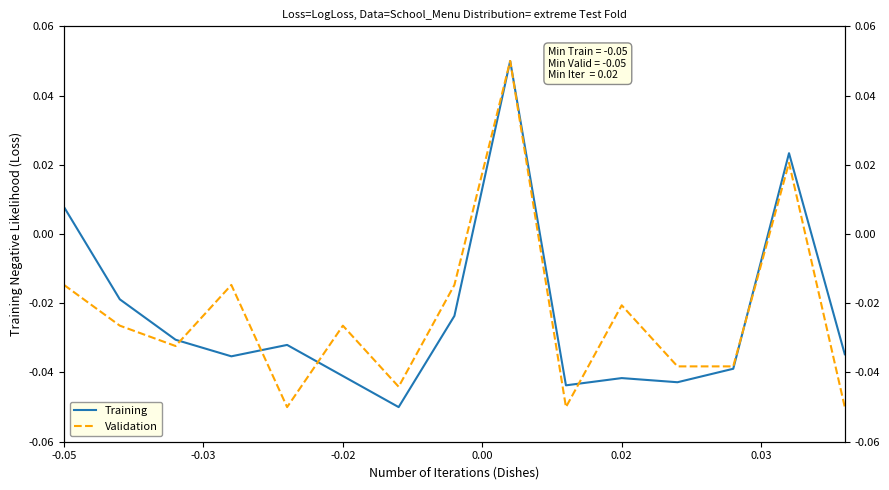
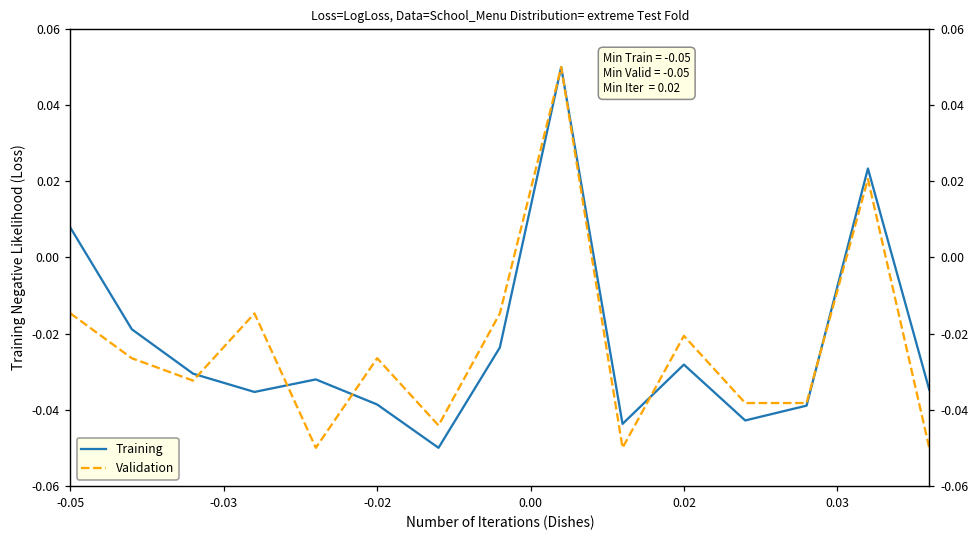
Training, -0.02: -0.041 -> -0.039
Training, 0.02: -0.042 -> -0.028
